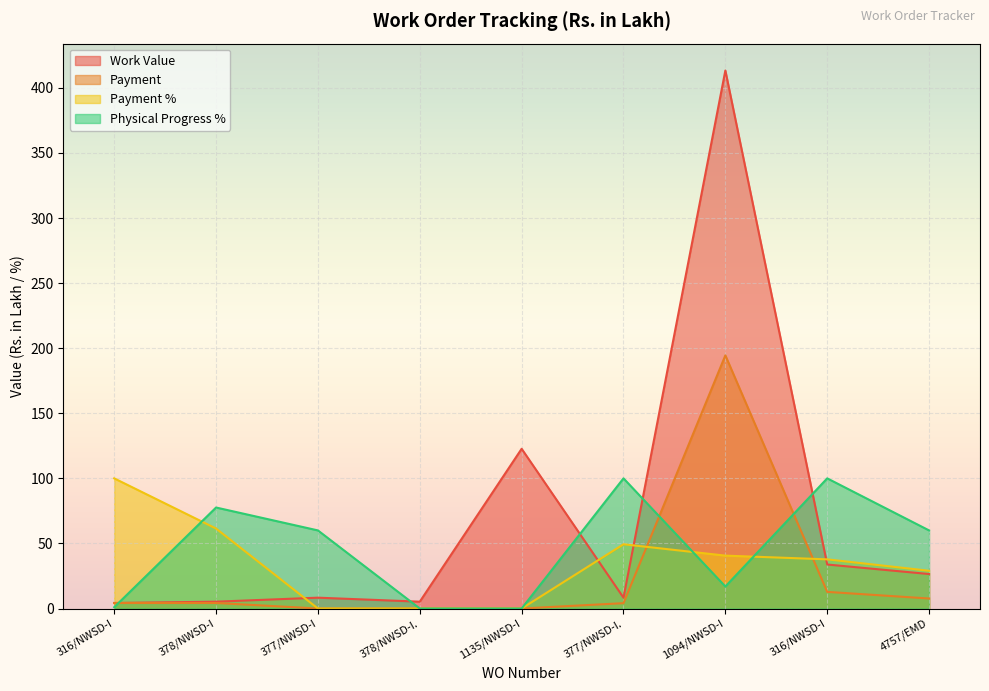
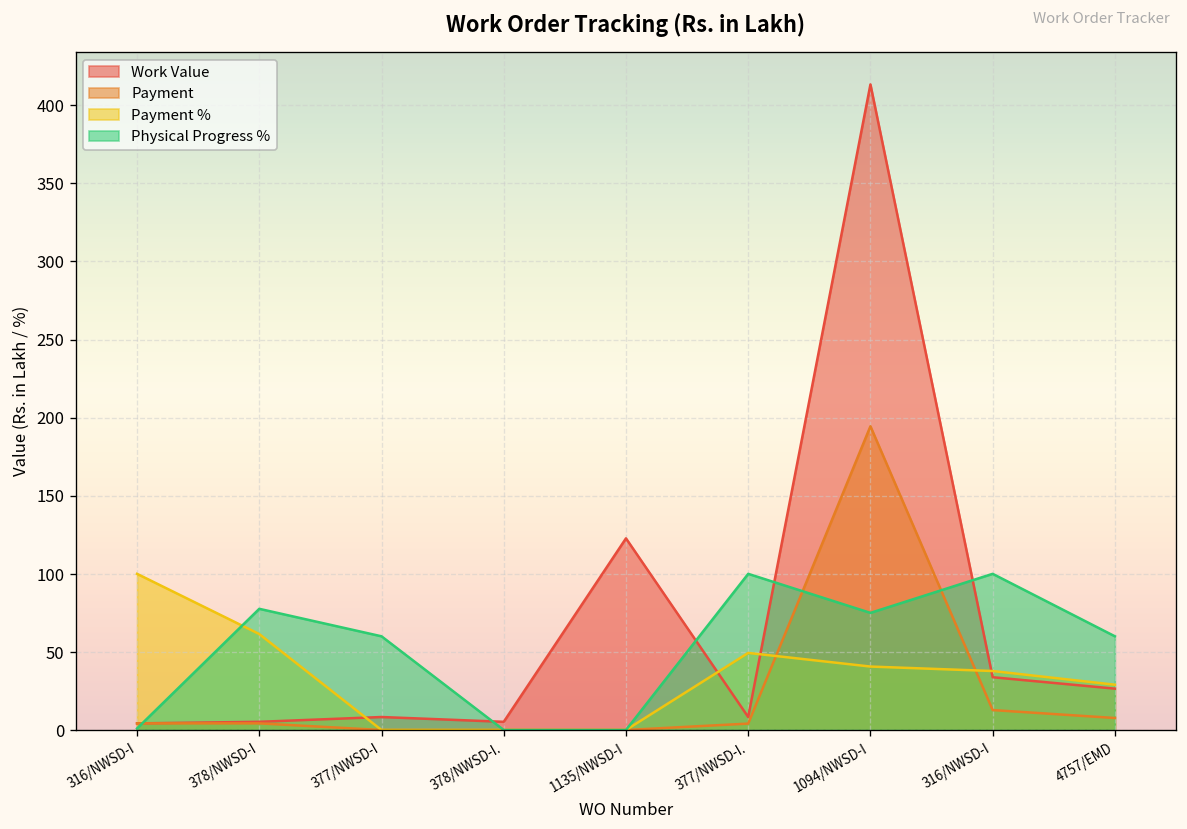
Physical Progress %, 1094/NWSD-I: 17 -> 75
